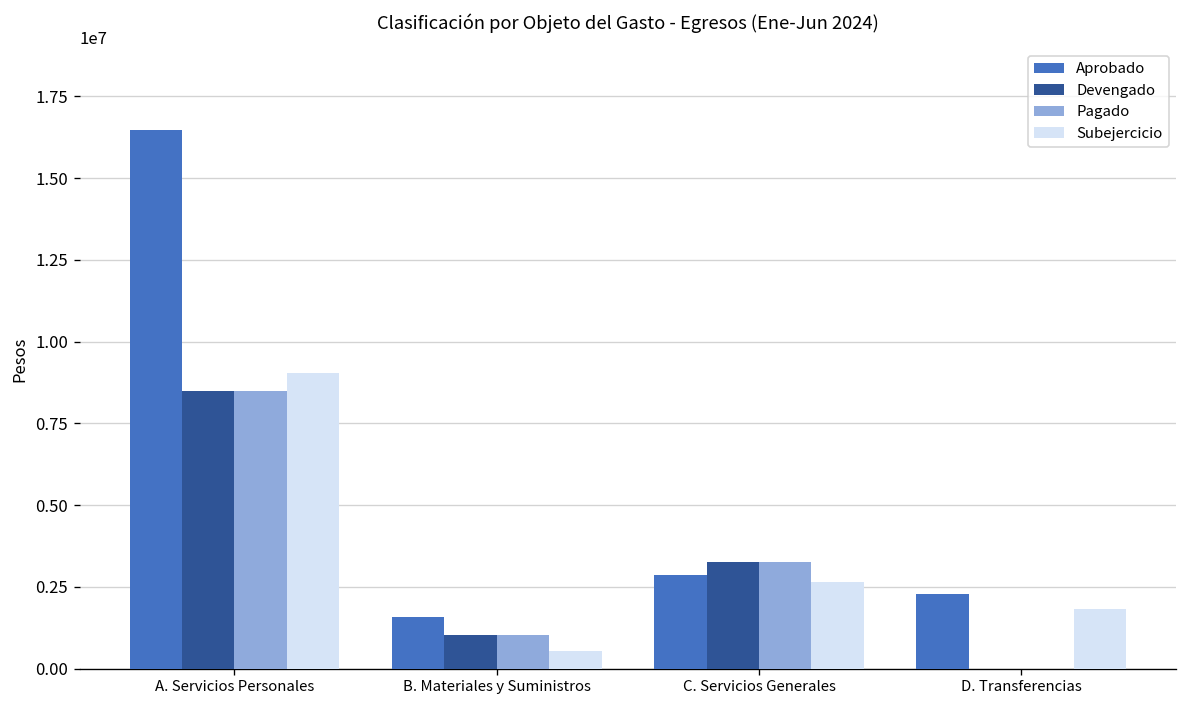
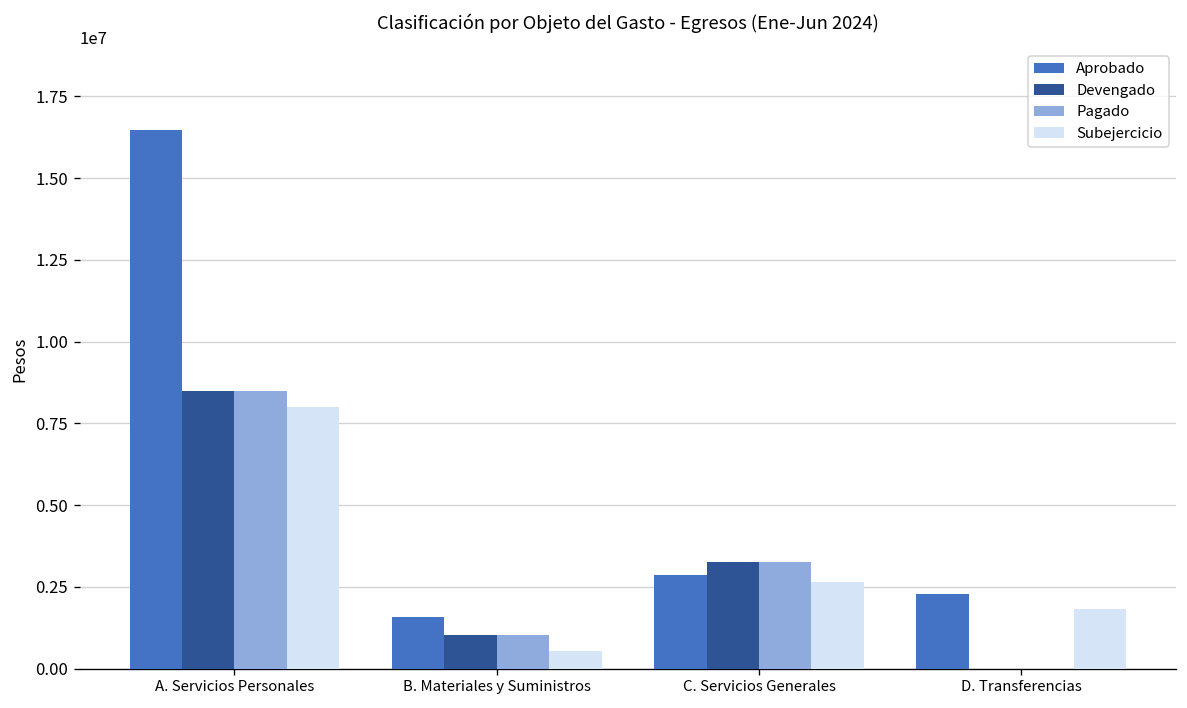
Subejercicio, A. Servicios Personales: 9000000 -> 8000000
